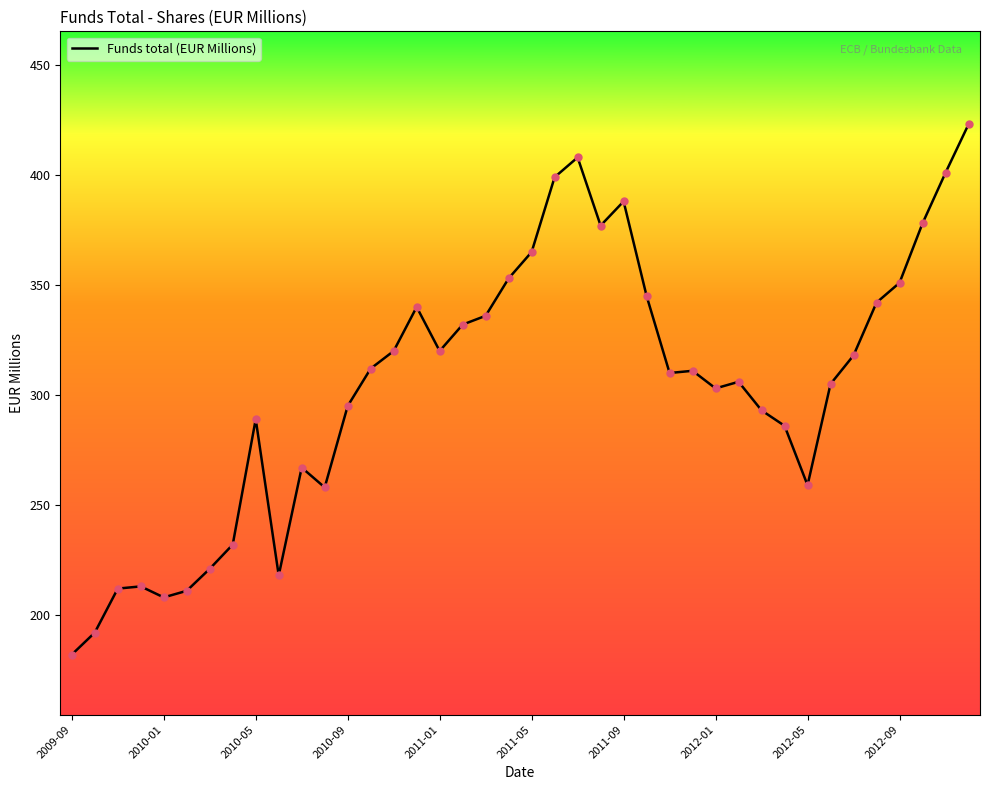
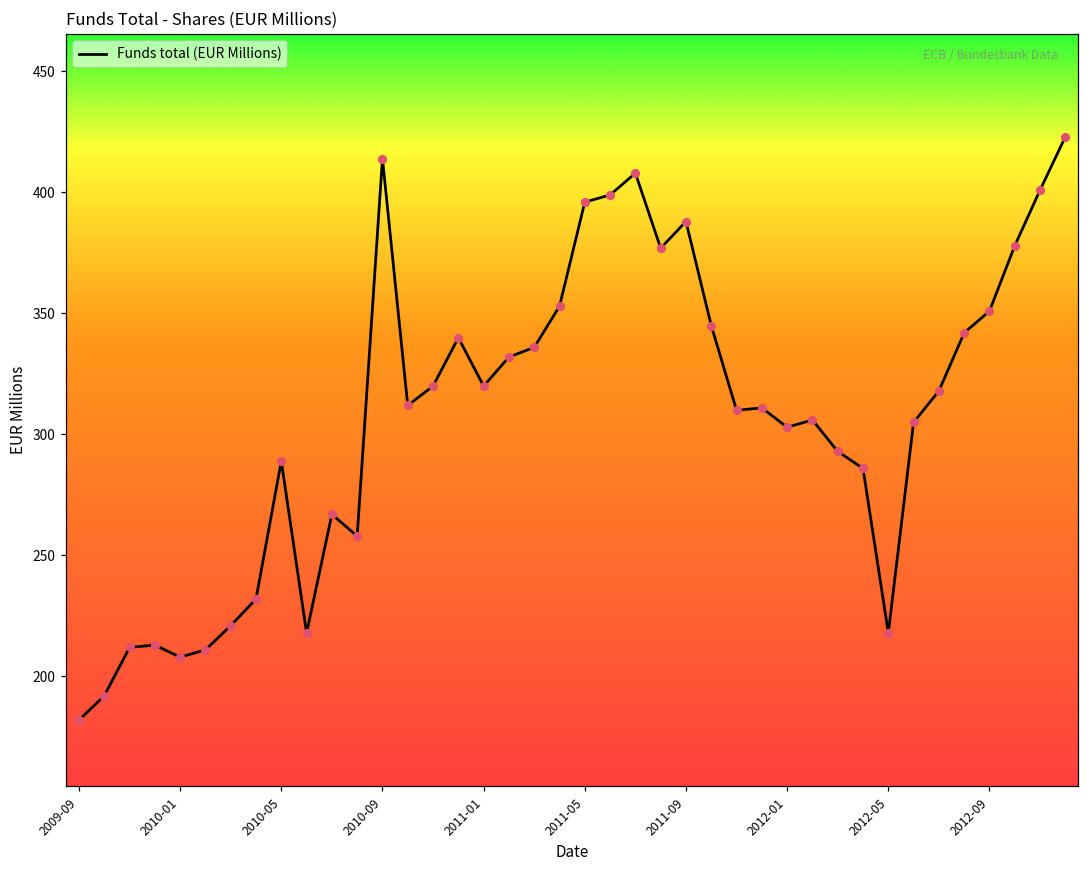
2010-09: 295 -> 414
2011-05: 365 -> 396
2012-05: 259 -> 218
